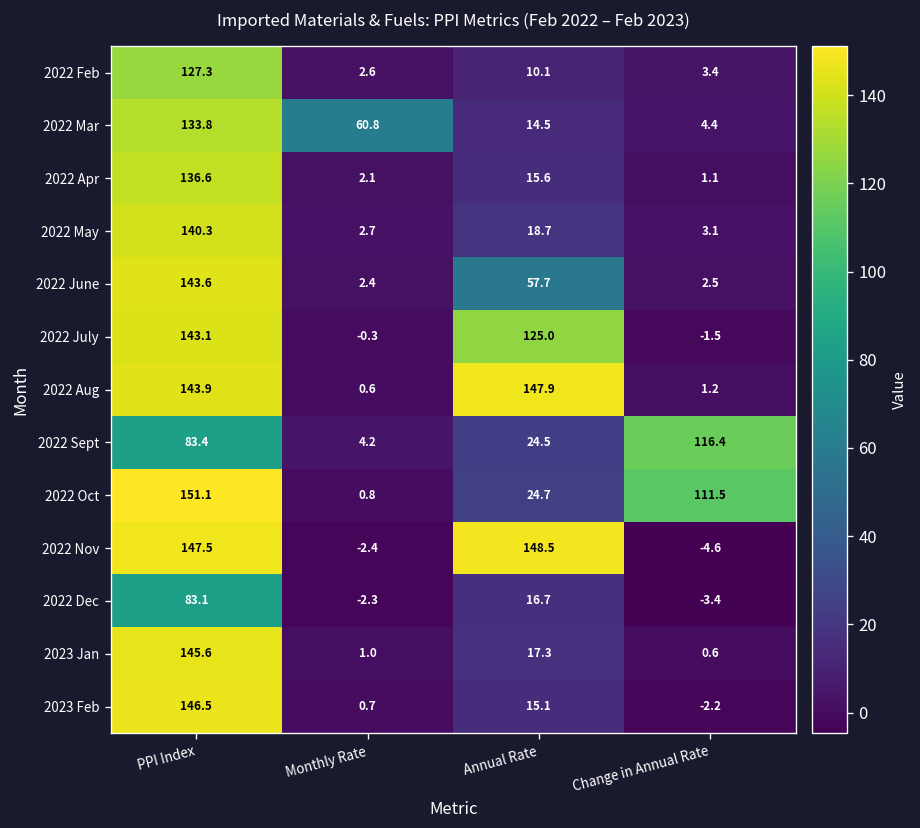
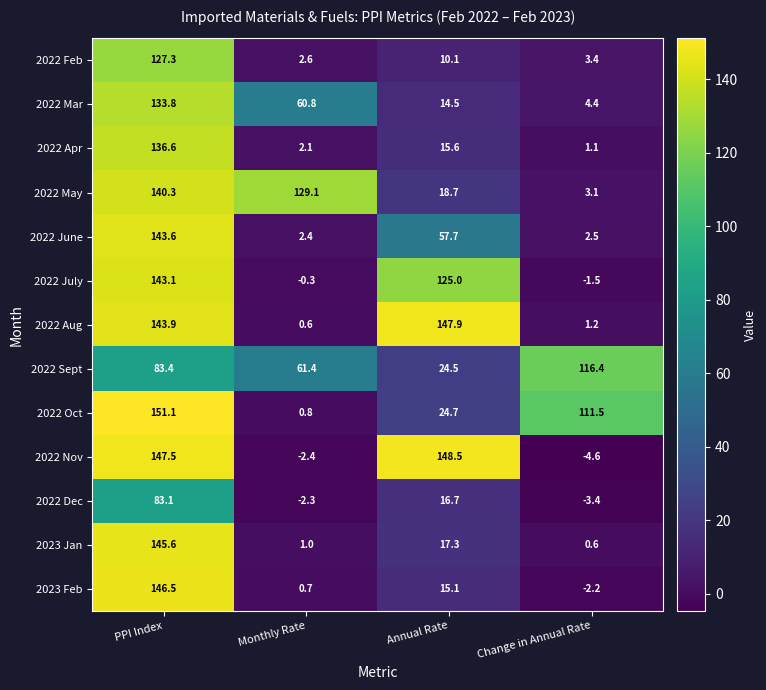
2022 May, Monthly Rate: 2.7 -> 129.1
2022 Sept, Monthly Rate: 4.2 -> 61.4
